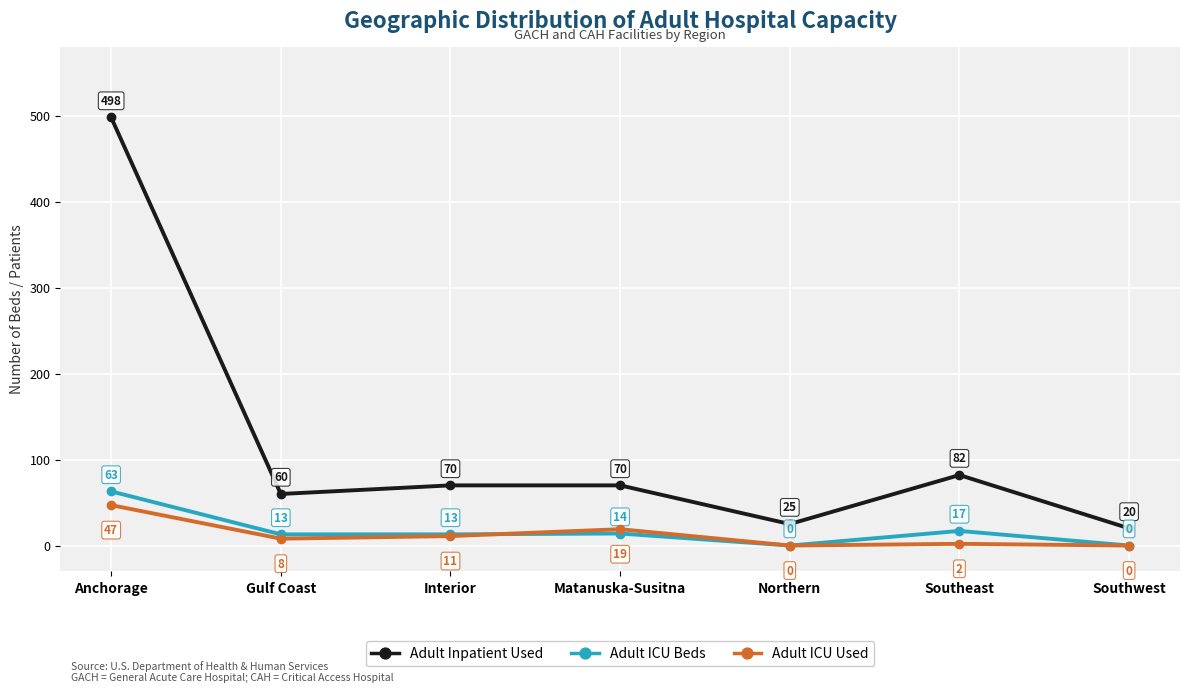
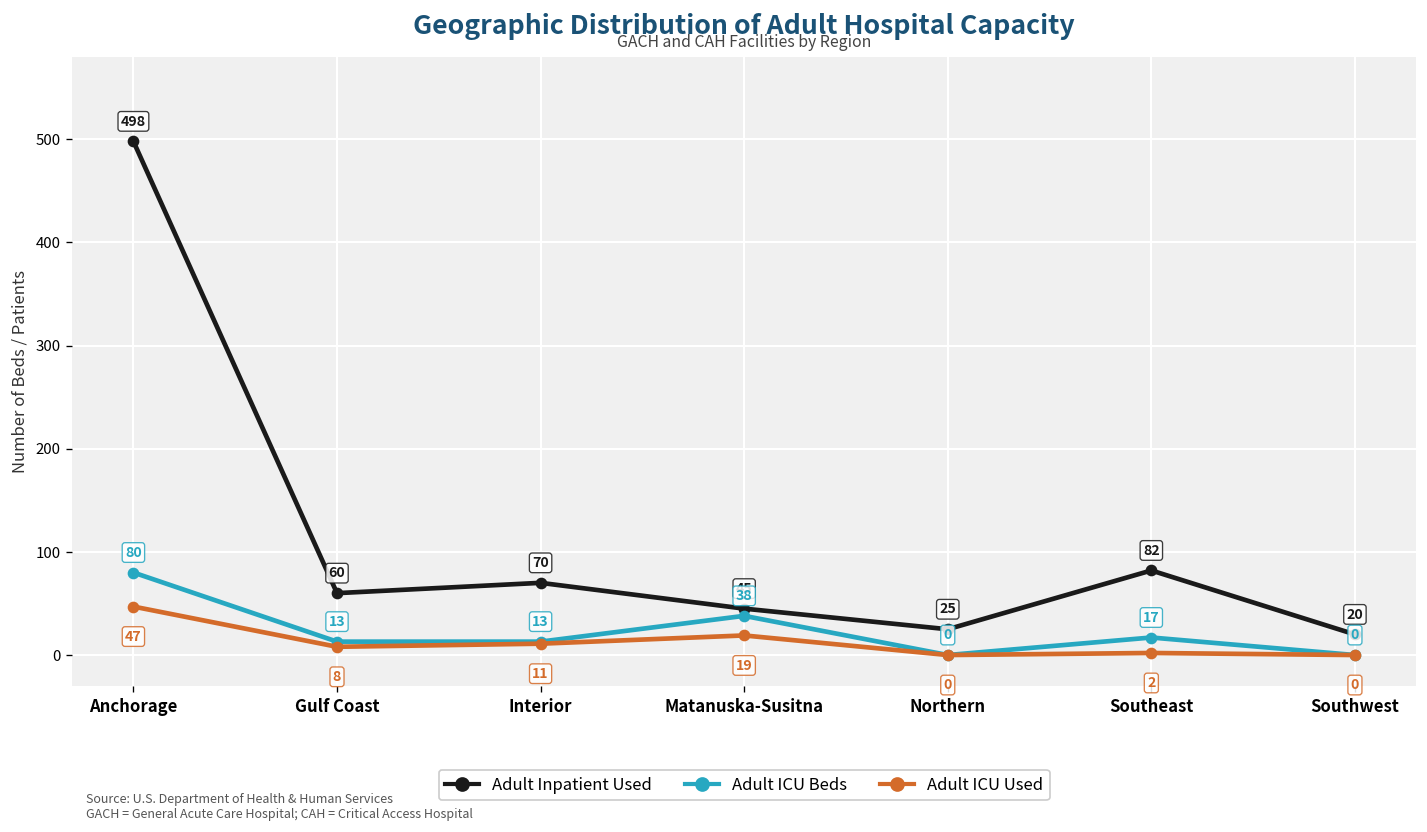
Adult ICU Beds, Anchorage: 63 -> 80
Adult Inpatient Used, Matanuska-Susitna: 70 -> 45
Adult ICU Beds, Matanuska-Susitna: 14 -> 38
